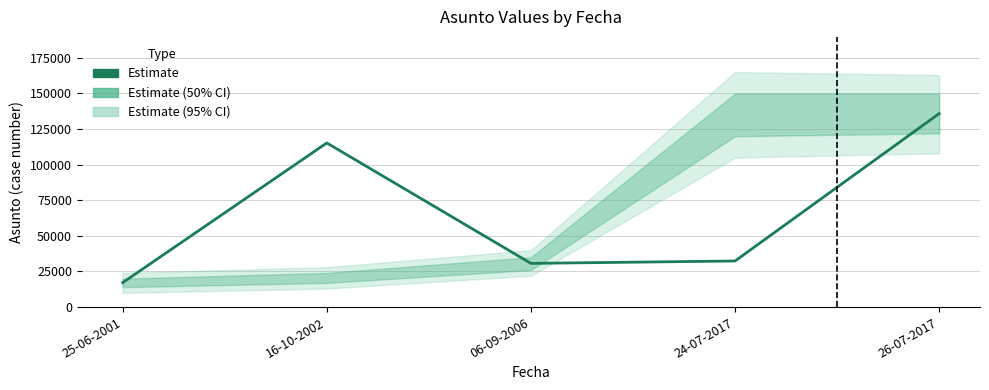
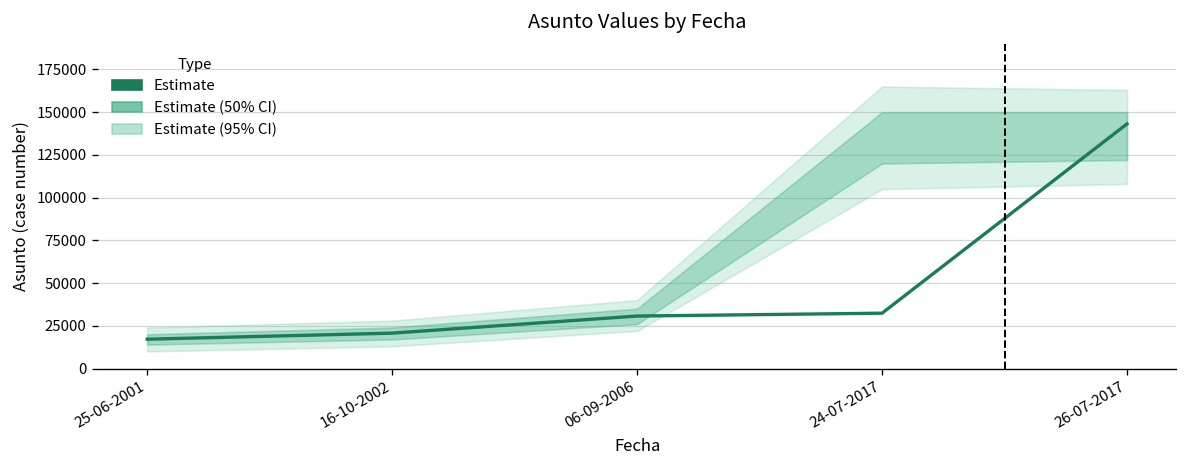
Estimate, 16-10-2002: 115000 -> 21000
Estimate, 26-07-2017: 136000 -> 143000
